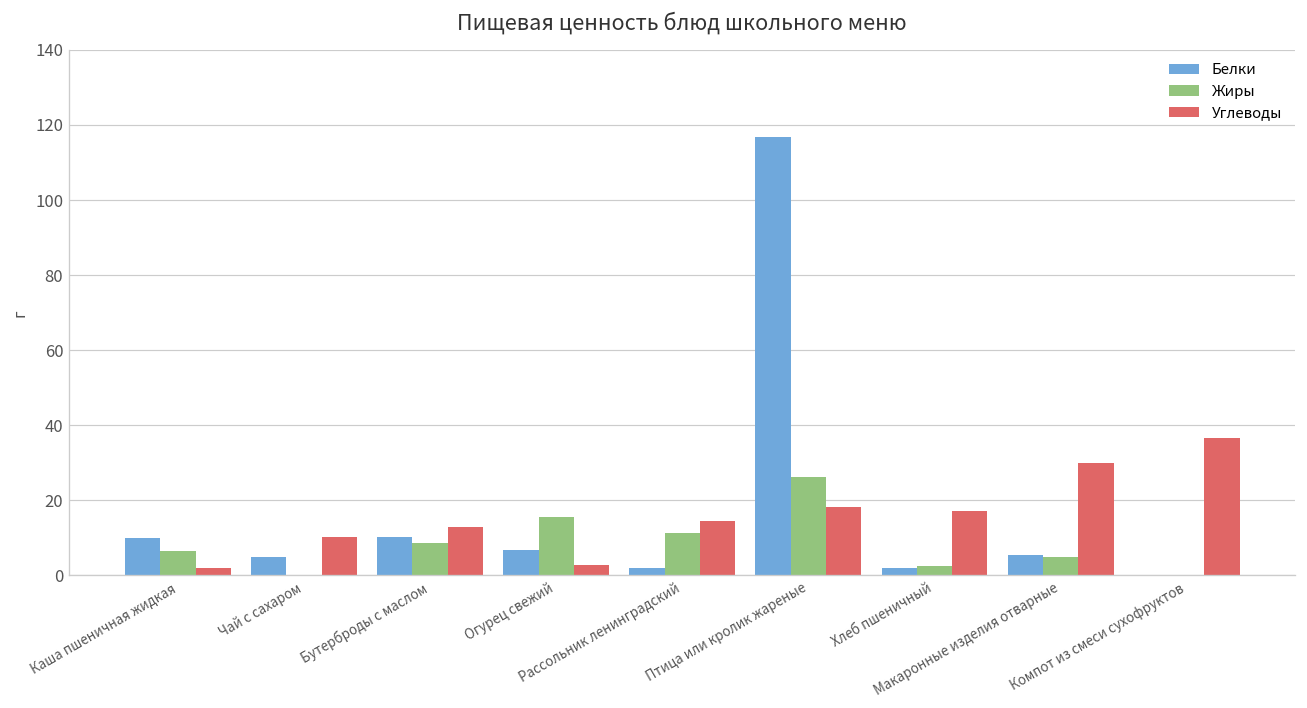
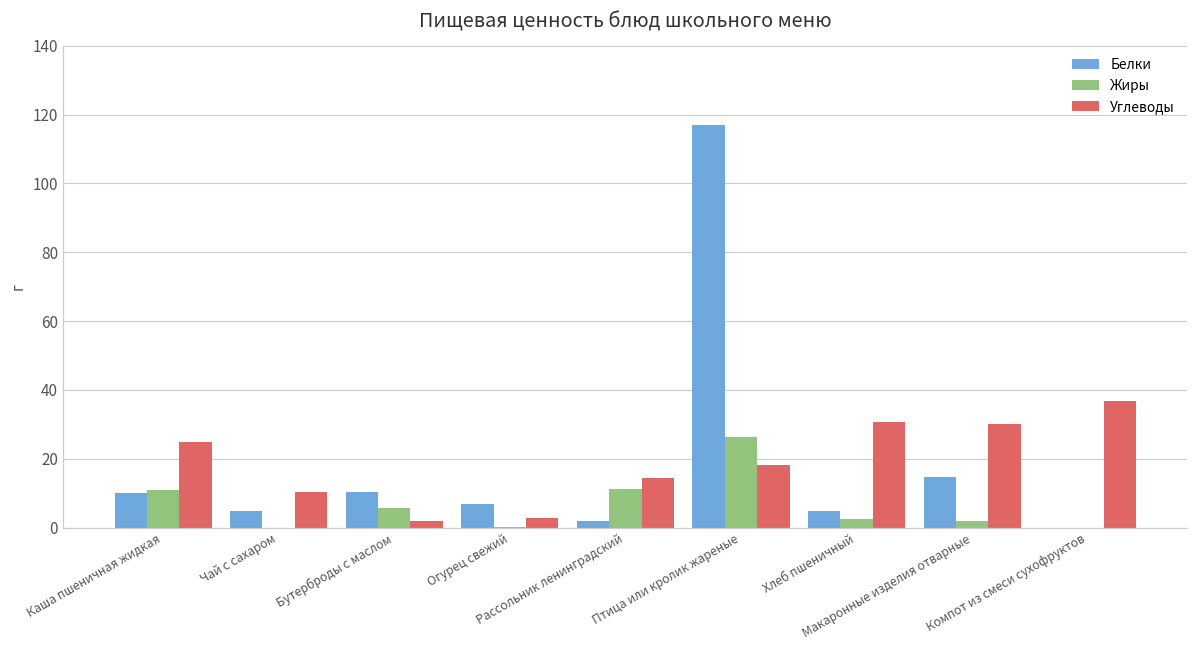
Жиры, Каша пшеничная жидкая: 6 -> 11
Углеводы, Каша пшеничная жидкая: 2 -> 25
Жиры, Бутерброды с маслом: 9 -> 6
Углеводы, Бутерброды с маслом: 13 -> 2
Жиры, Огурец свежий: 16 -> 0
Белки, Хлеб пшеничный: 2 -> 5
Углеводы, Хлеб пшеничный: 17 -> 31
Белки, Макаронные изделия отварные: 5 -> 15
Жиры, Макаронные изделия отварные: 5 -> 2
